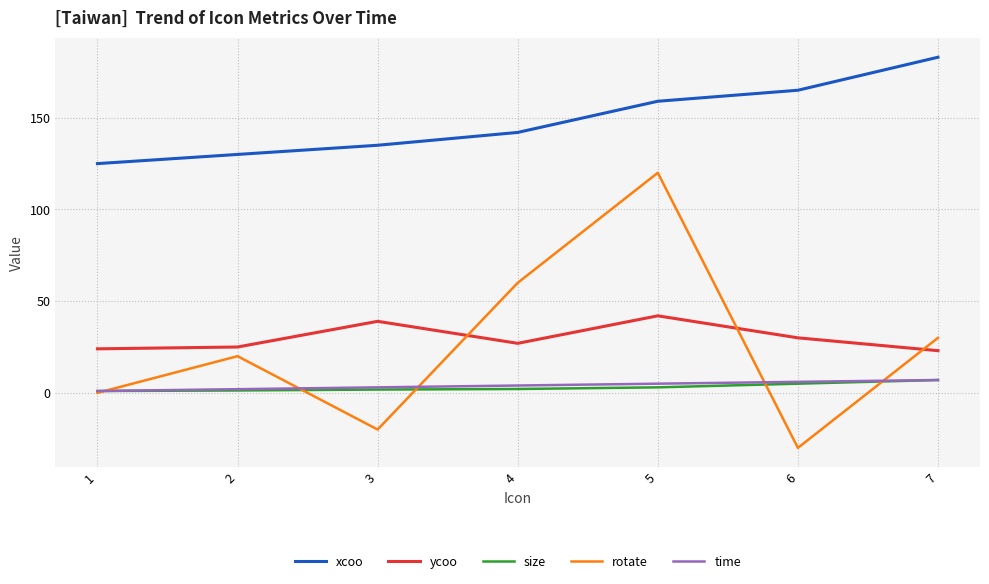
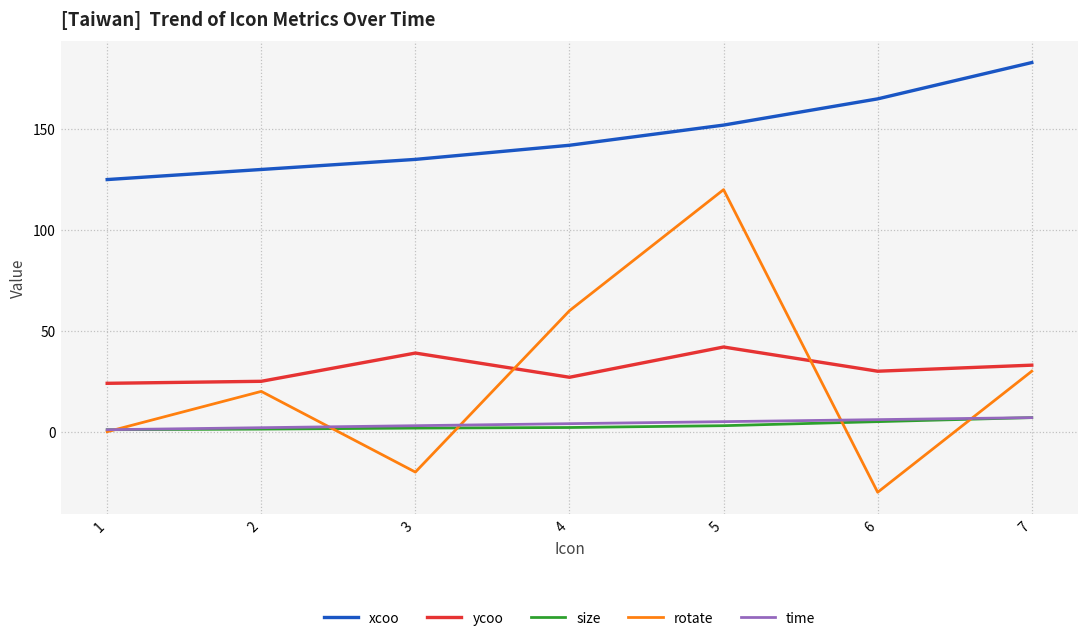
xcoo, 5: 159 -> 152
ycoo, 7: 23 -> 33
